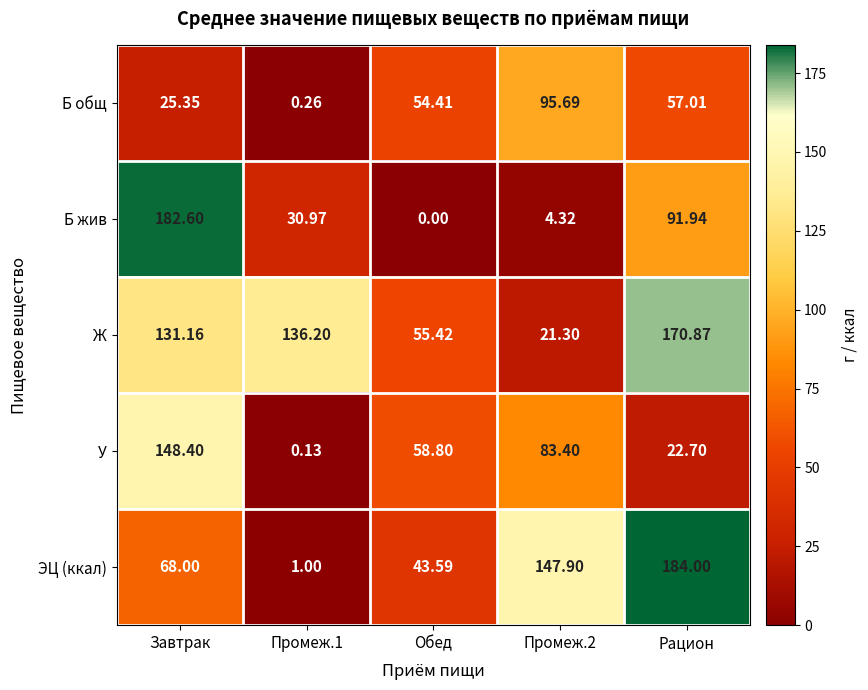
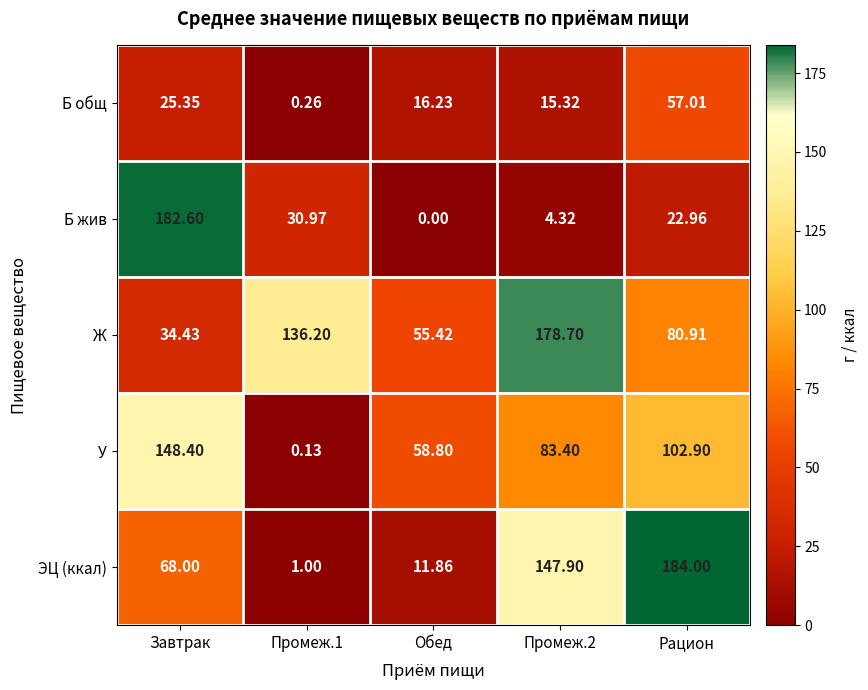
Б общ, Обед: 54.41 -> 16.23
Б общ, Промеж.2: 95.69 -> 15.32
Б жив, Рацион: 91.94 -> 22.96
Ж, Завтрак: 131.16 -> 34.43
Ж, Промеж.2: 21.30 -> 178.70
Ж, Рацион: 170.87 -> 80.91
У, Рацион: 22.70 -> 102.90
ЭЦ (ккал), Обед: 43.59 -> 11.86
